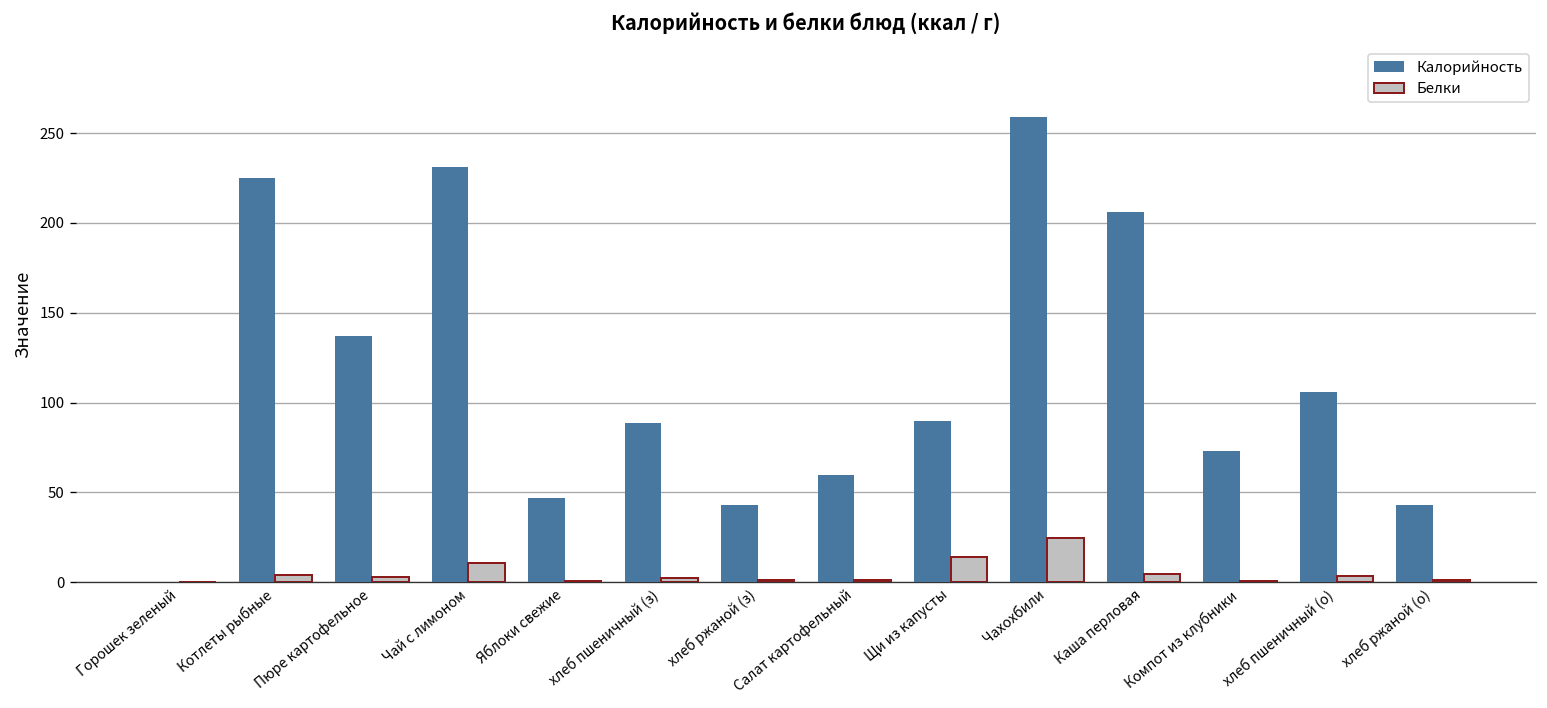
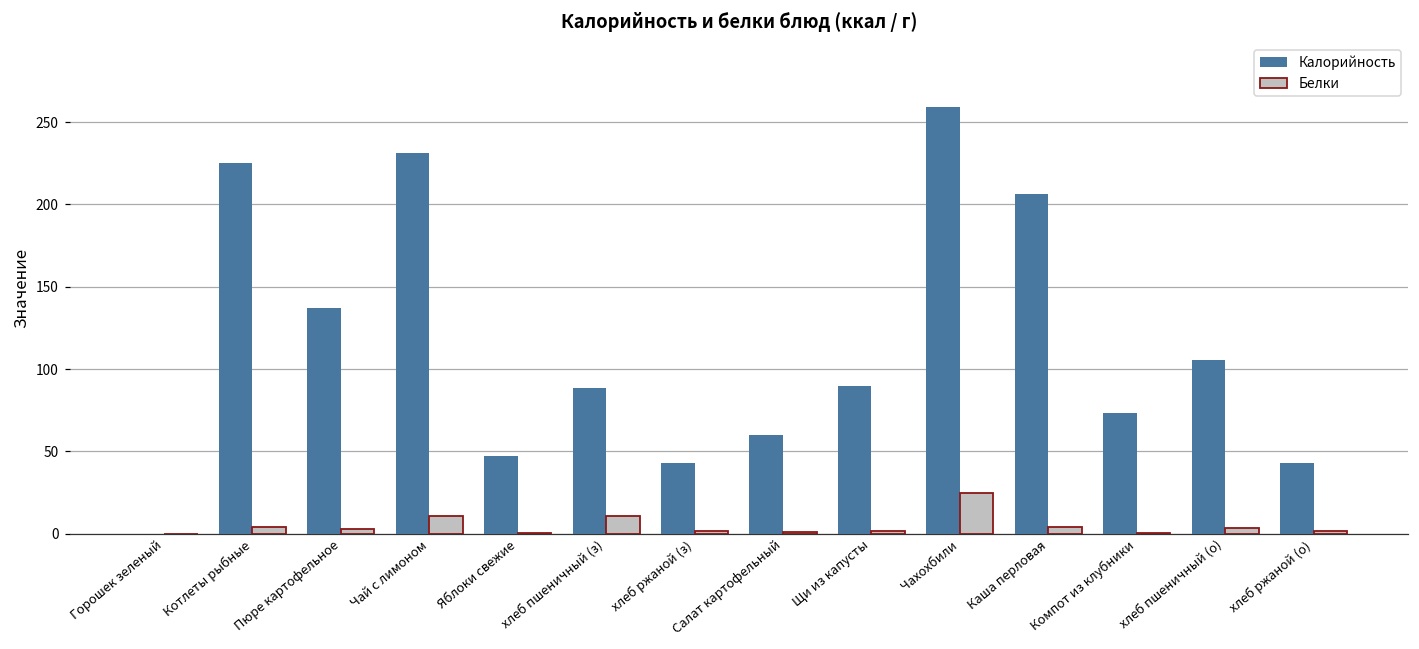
Белки, хлеб пшеничный (з): 2 -> 11
Белки, Щи из капусты: 14 -> 2
